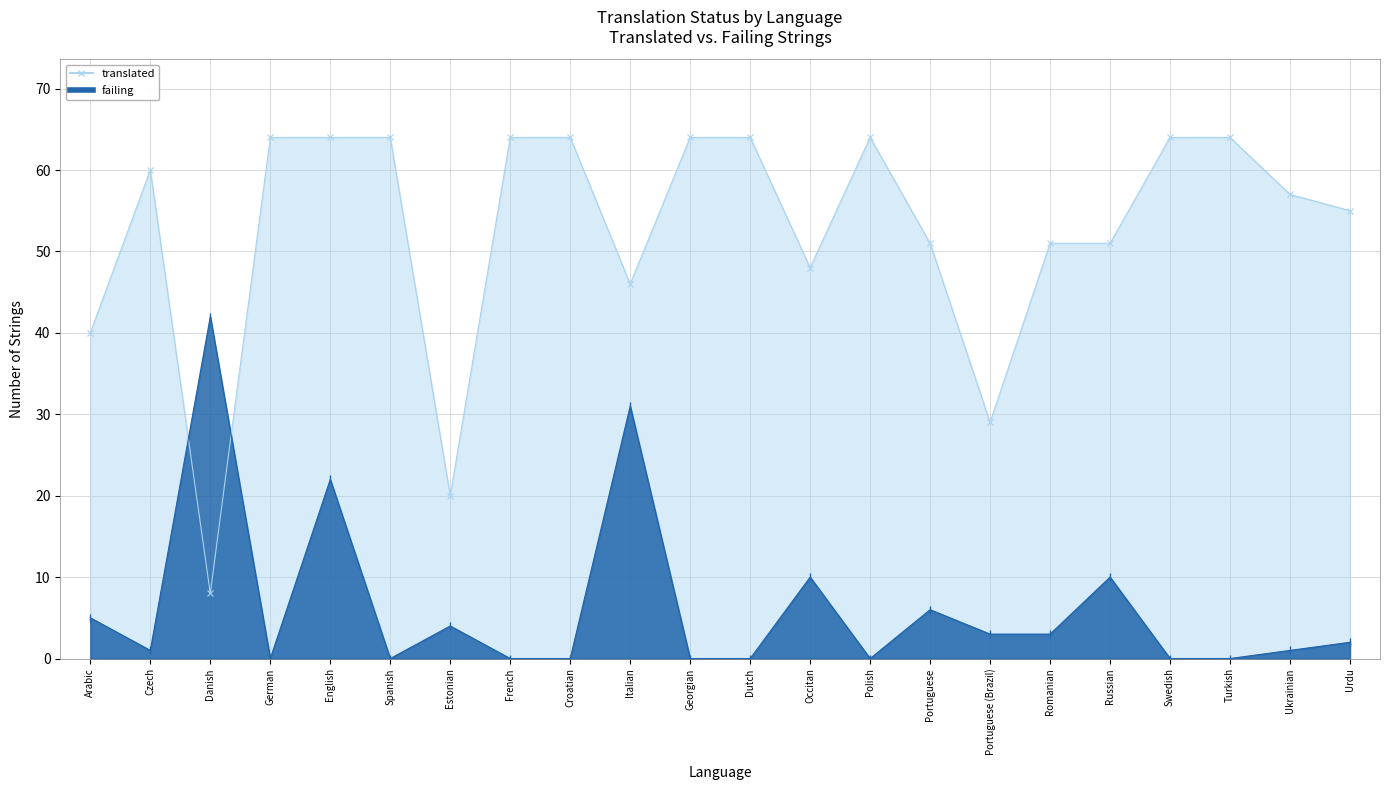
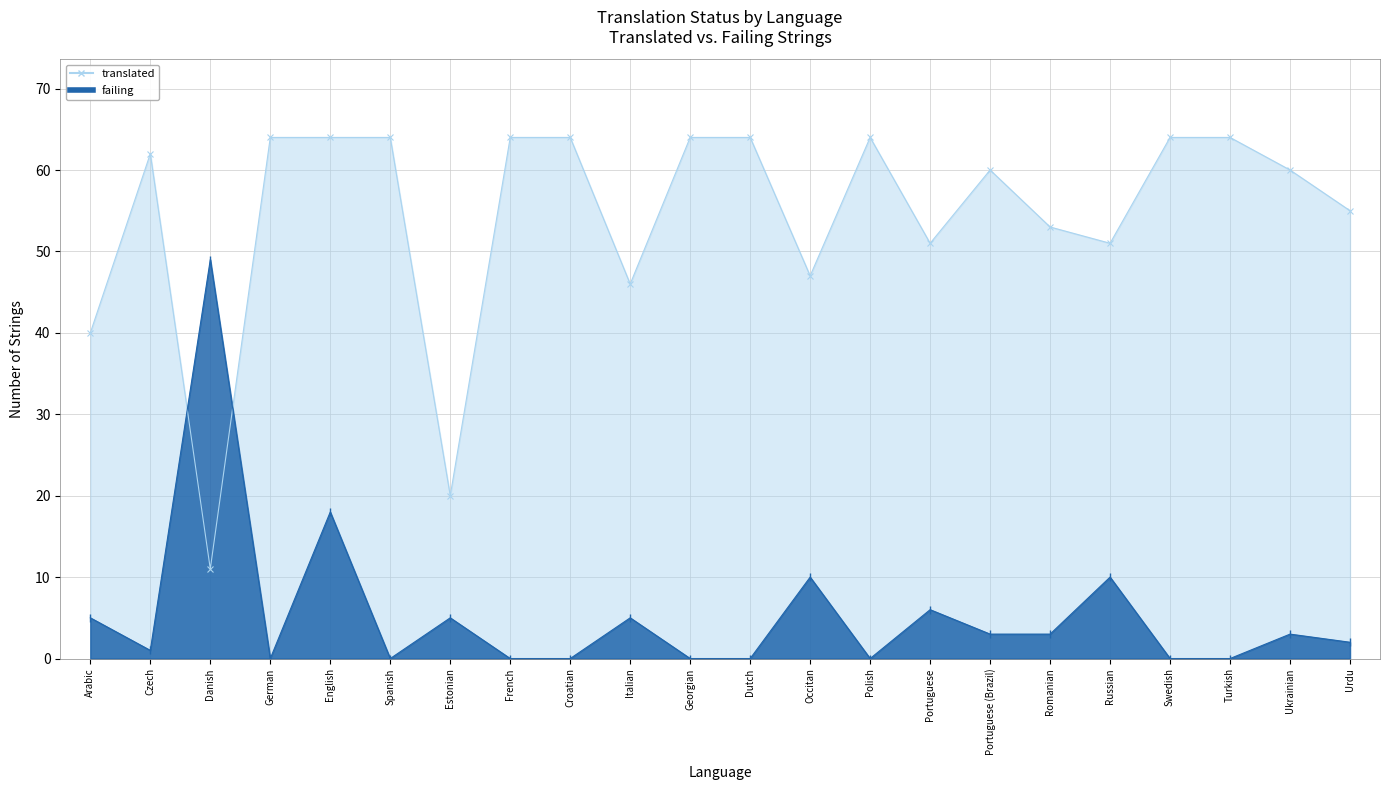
translated, Czech: 60 -> 62
translated, Danish: 8 -> 11
failing, Danish: 42 -> 49
failing, English: 22 -> 18
failing, Estonian: 4 -> 5
failing, Italian: 31 -> 5
translated, Occitan: 48 -> 47
translated, Portuguese (Brazil): 29 -> 60
translated, Romanian: 51 -> 53
translated, Ukrainian: 57 -> 60
failing, Ukrainian: 1 -> 3
